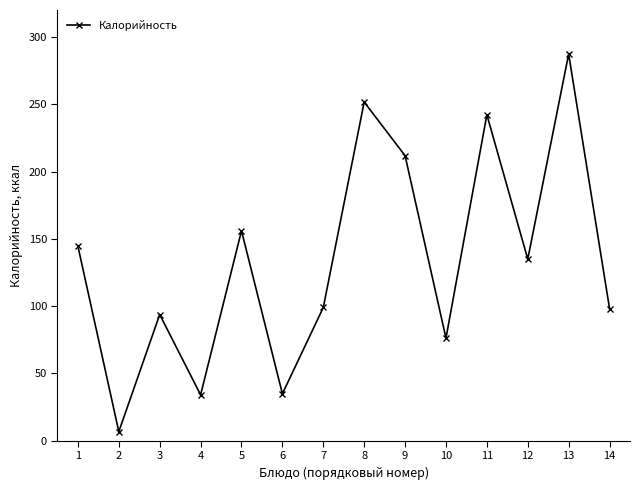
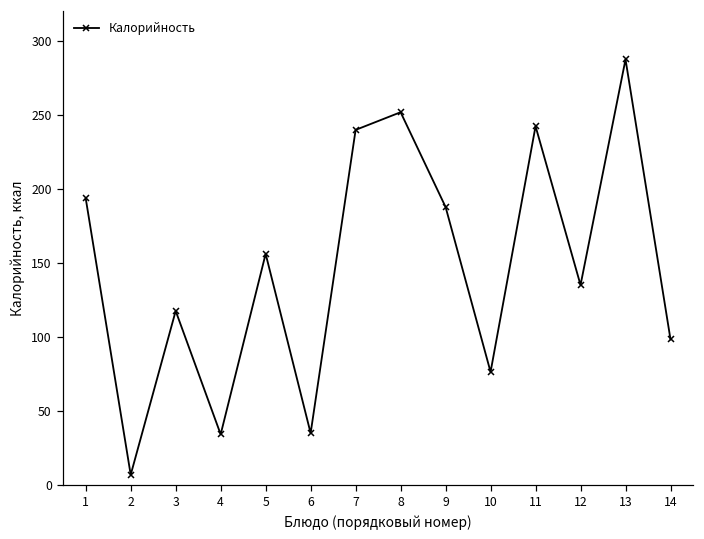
1: 144 -> 193
3: 94 -> 117
7: 99 -> 240
9: 212 -> 188
